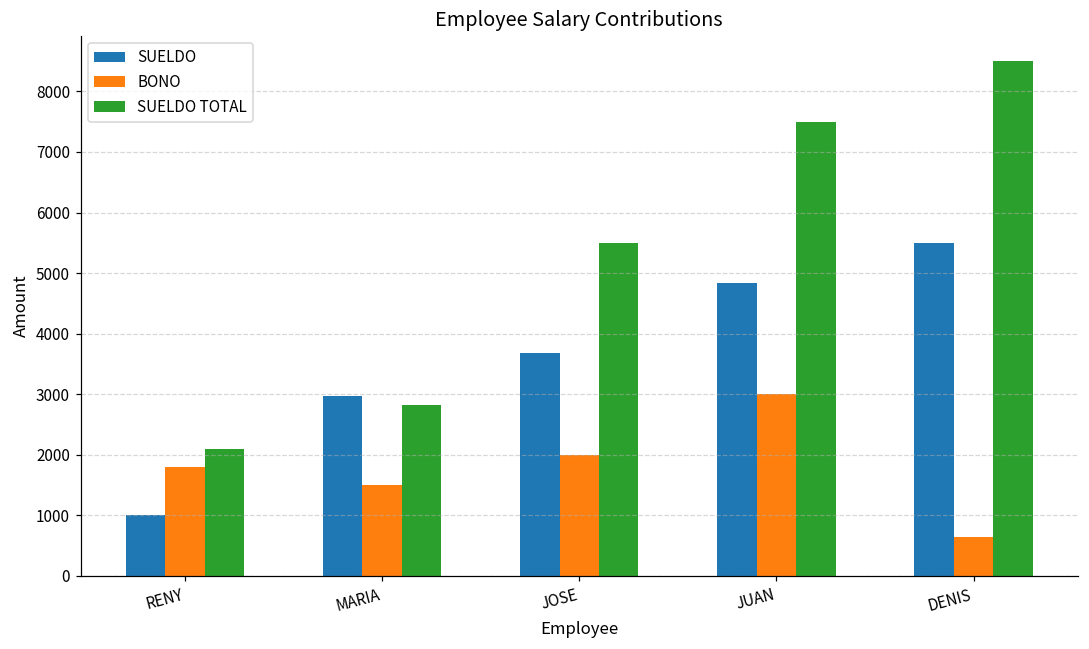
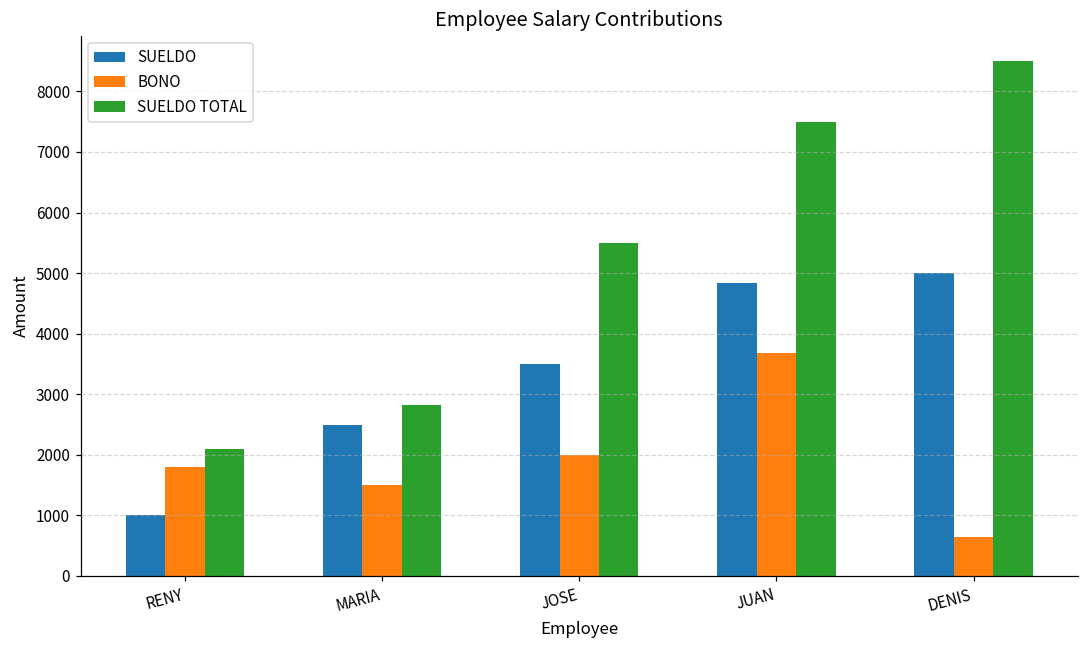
SUELDO, MARIA: 3000 -> 2500
SUELDO, JOSE: 3700 -> 3500
BONO, JUAN: 3000 -> 3700
SUELDO, DENIS: 5500 -> 5000
